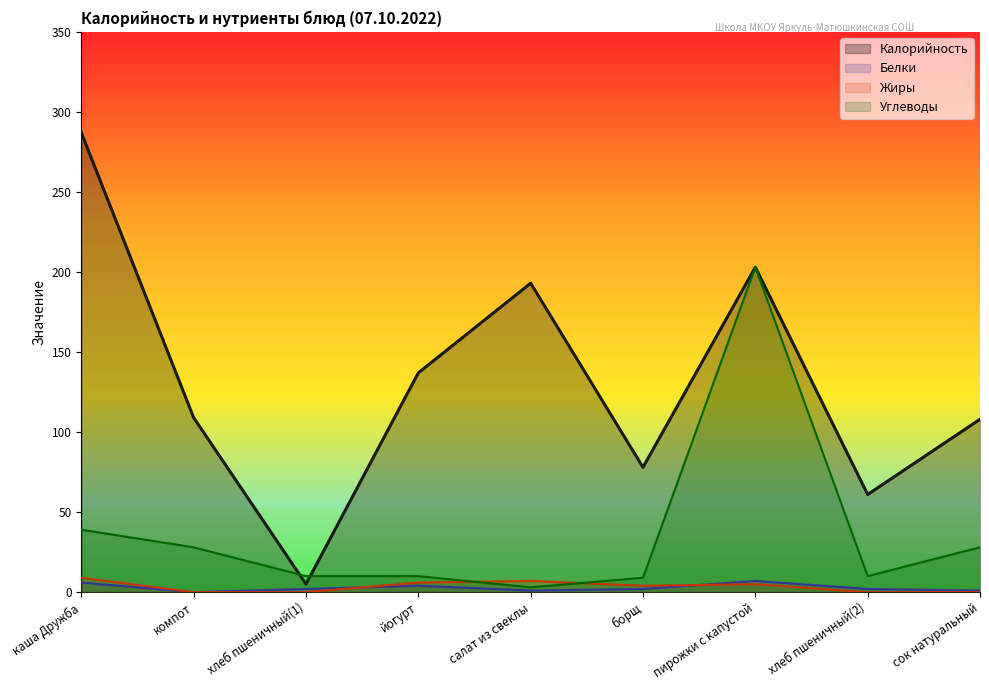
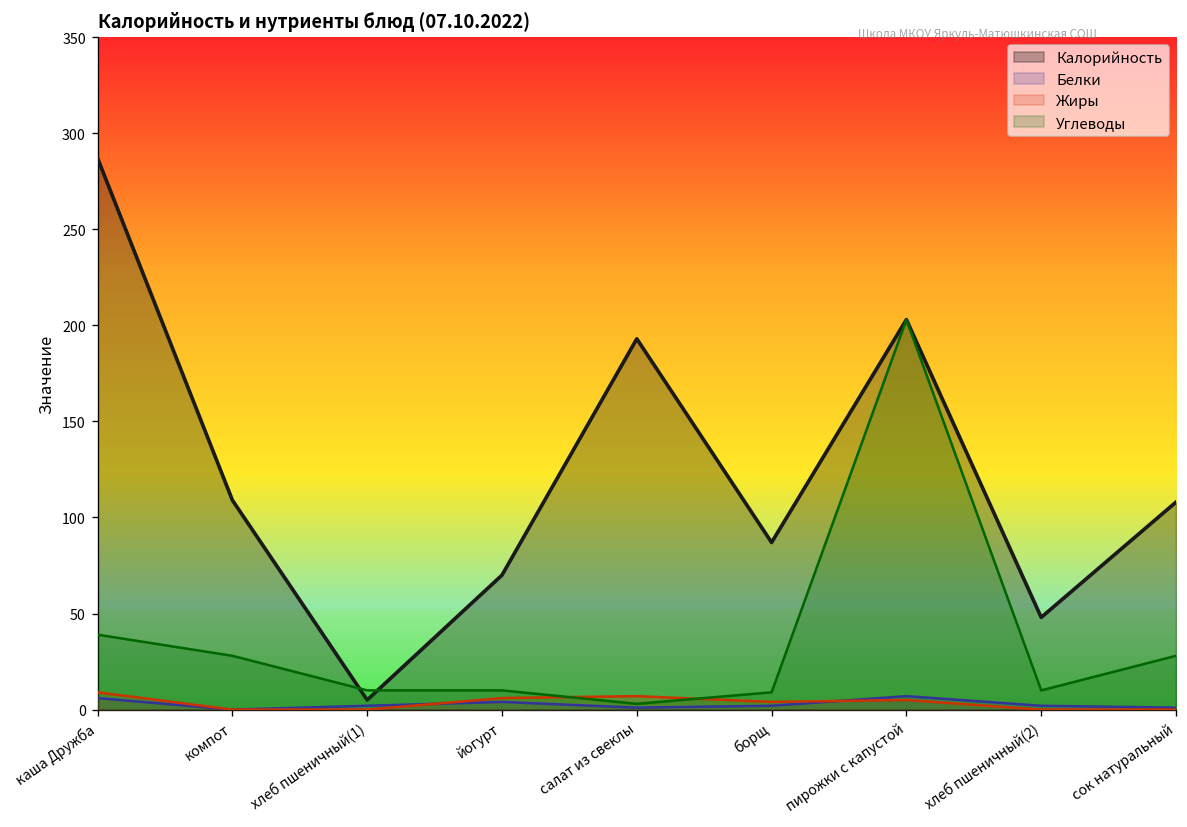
Калорийность, йогурт: 137 -> 70
Калорийность, борщ: 78 -> 87
Калорийность, хлеб пшеничный(2): 61 -> 48
